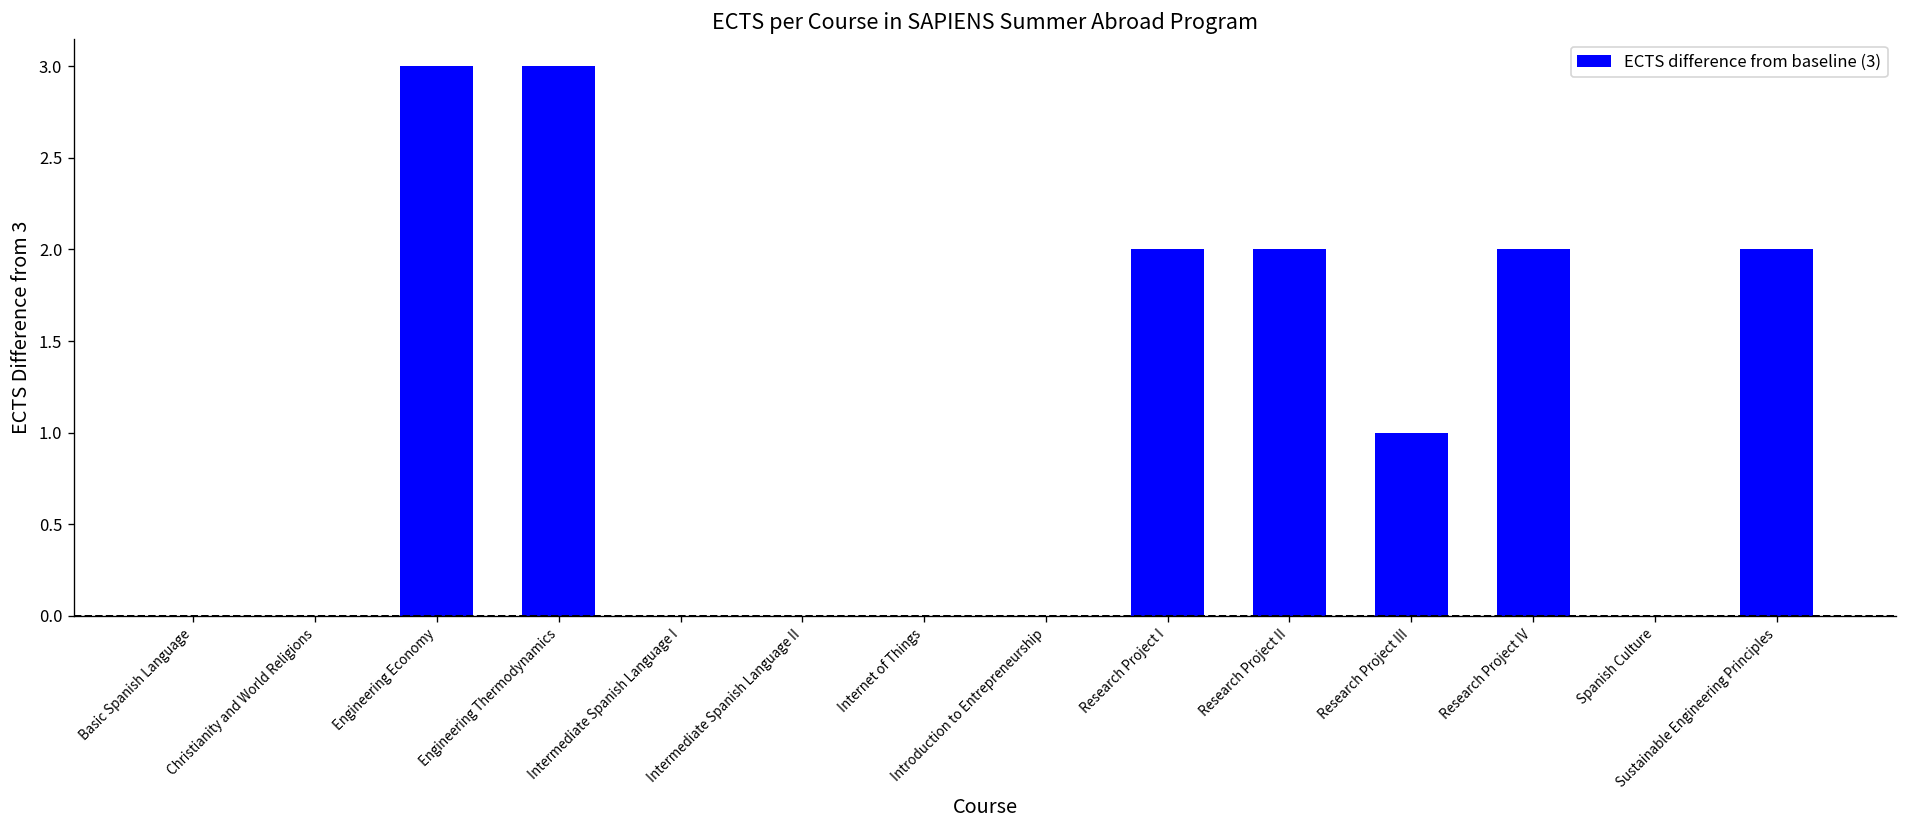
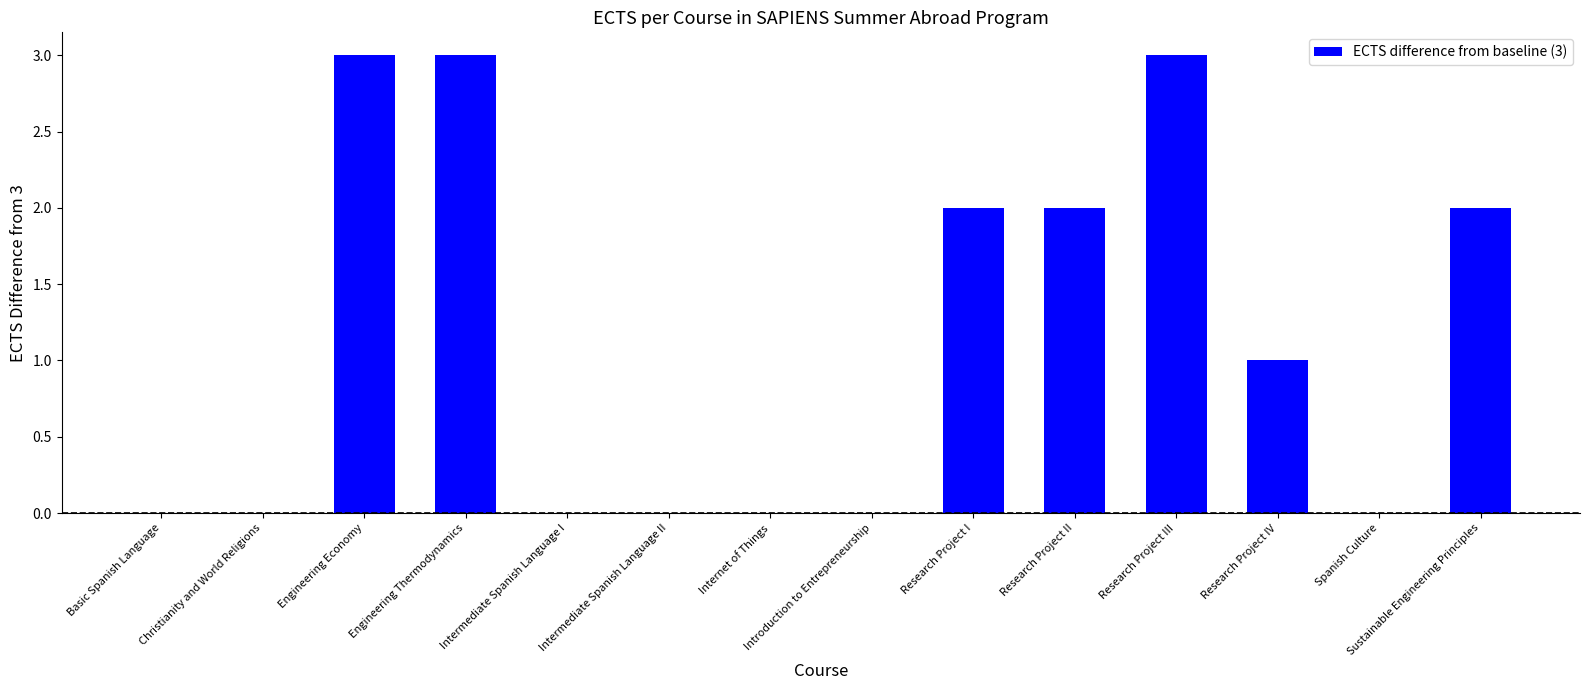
Research Project III: 1.00 -> 3.00
Research Project IV: 2.00 -> 1.00
